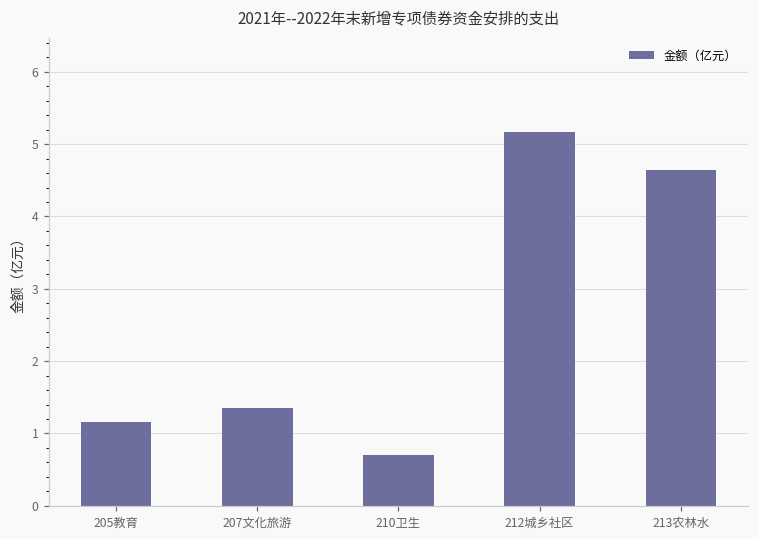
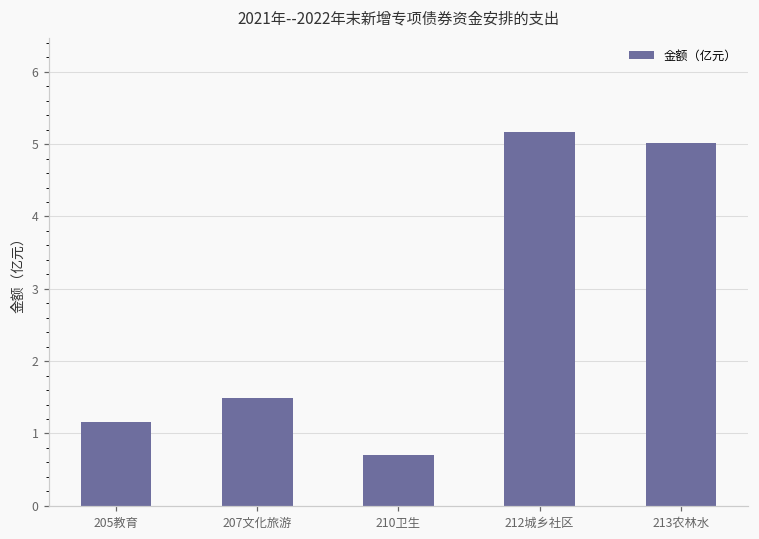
207文化旅游: 1.4 -> 1.5
213农林水: 4.6 -> 5.0
